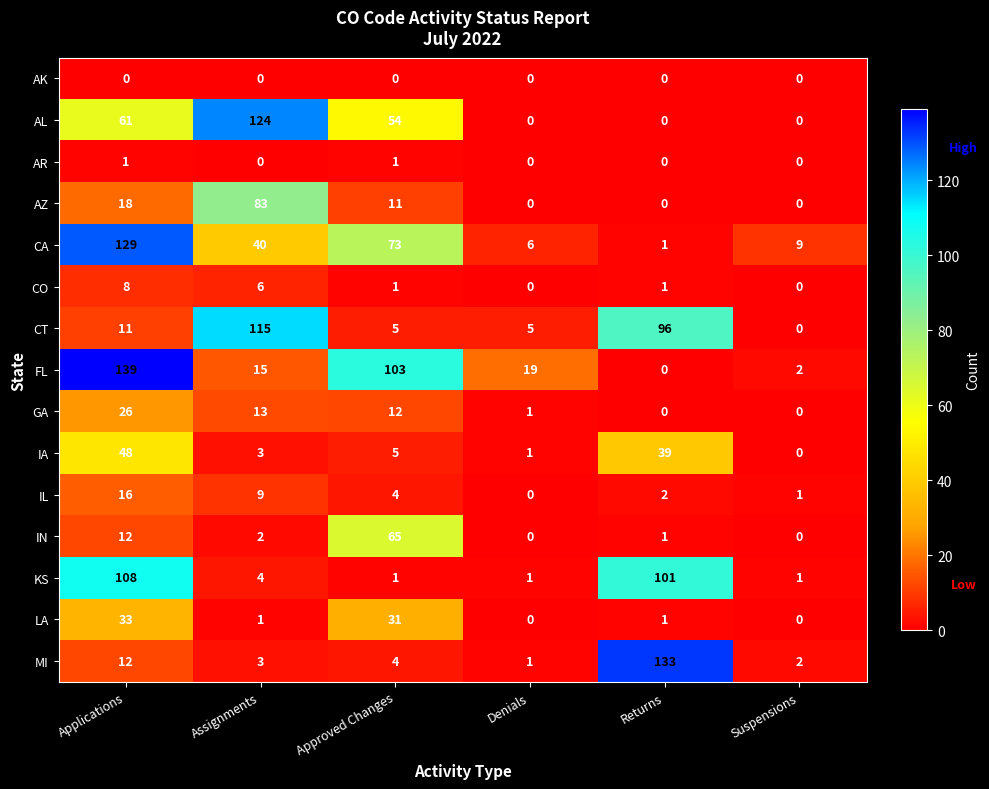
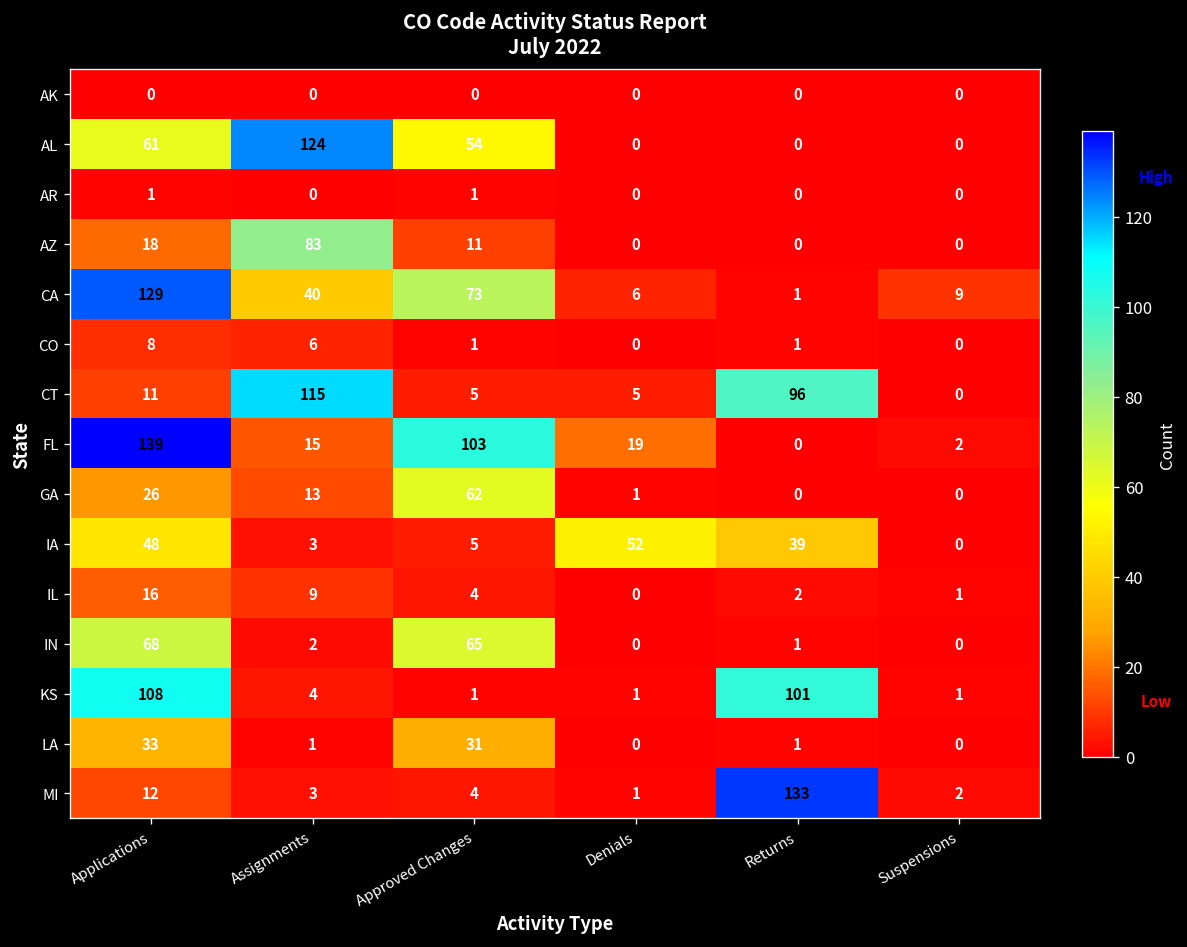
GA, Approved Changes: 12 -> 62
IA, Denials: 1 -> 52
IN, Applications: 12 -> 68
